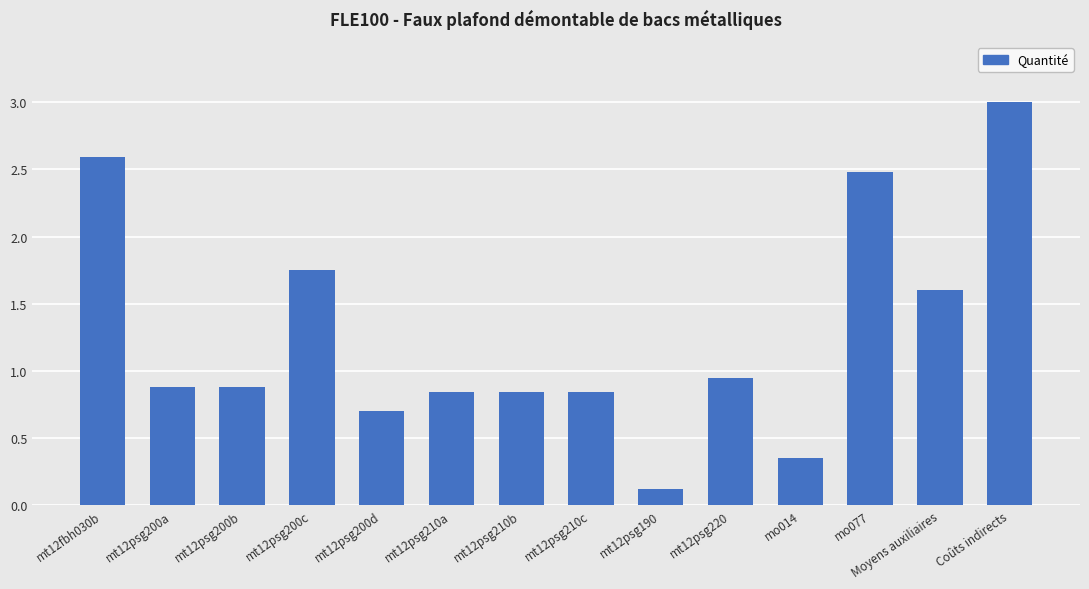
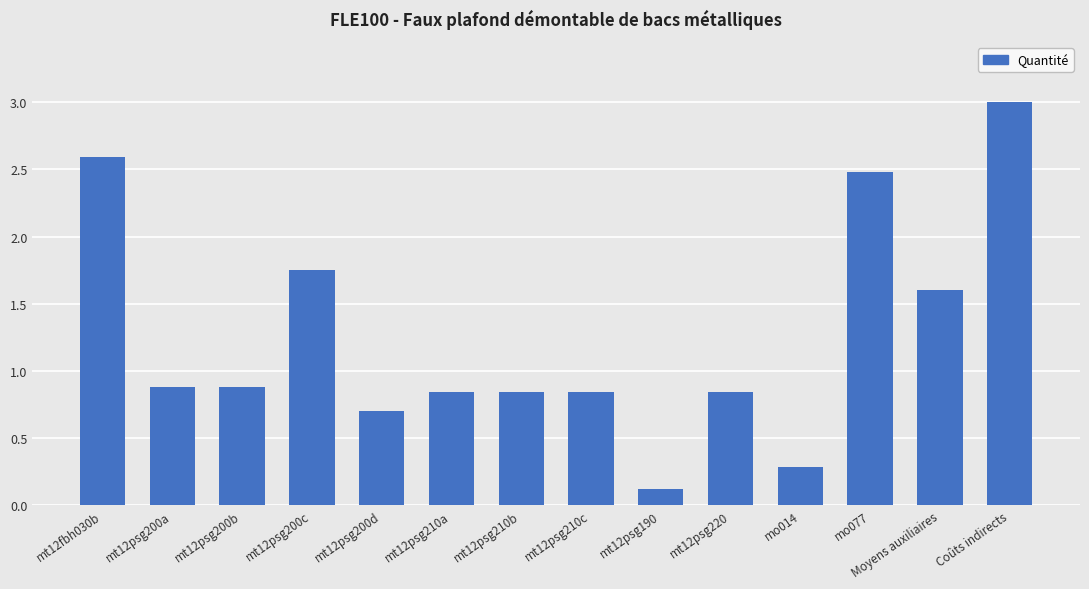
mt12psg220: 0.95 -> 0.84
mo014: 0.35 -> 0.28
